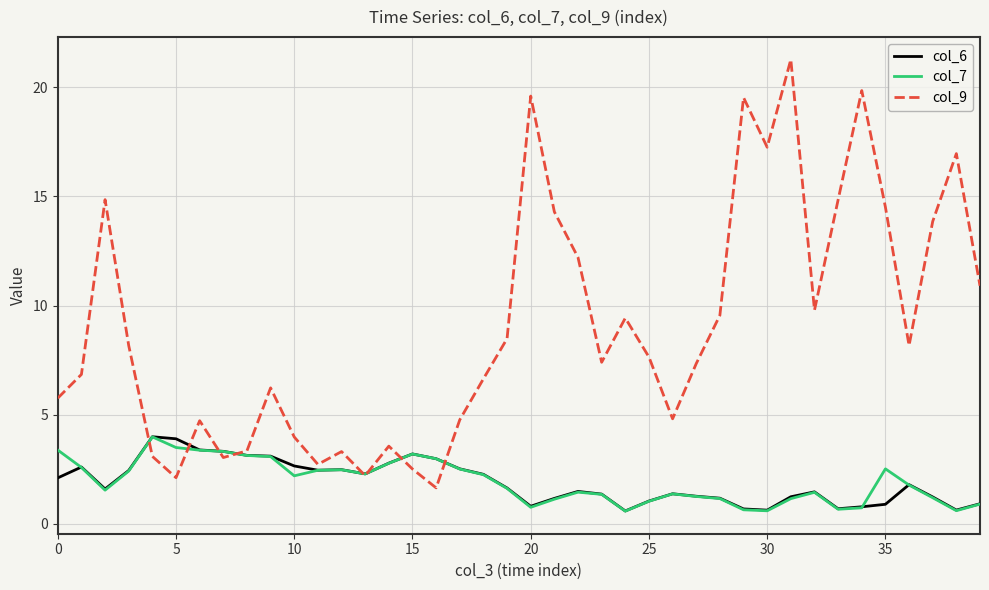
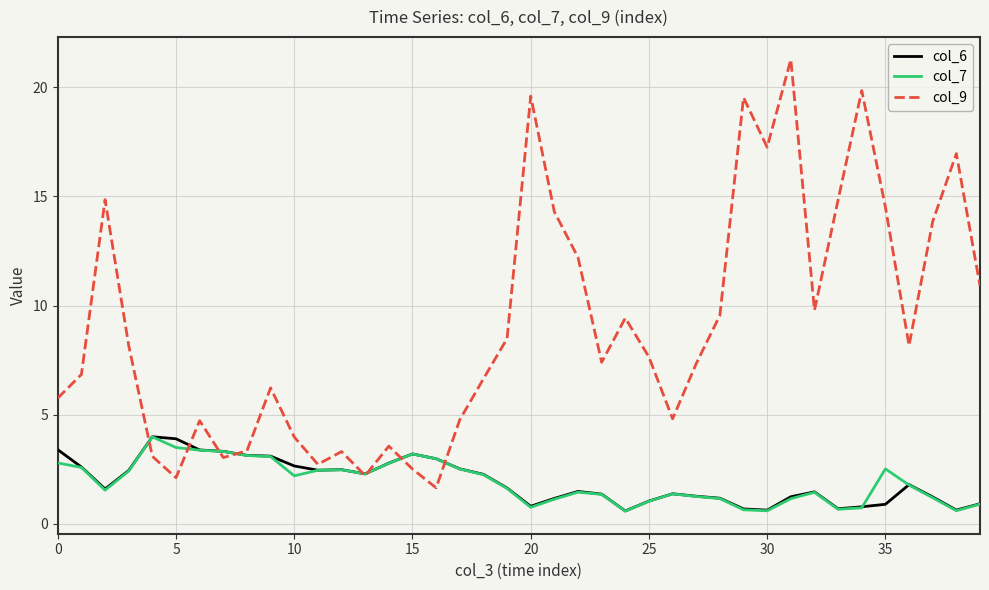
col_6, 0: 2.1 -> 3.4
col_7, 0: 3.4 -> 2.8
